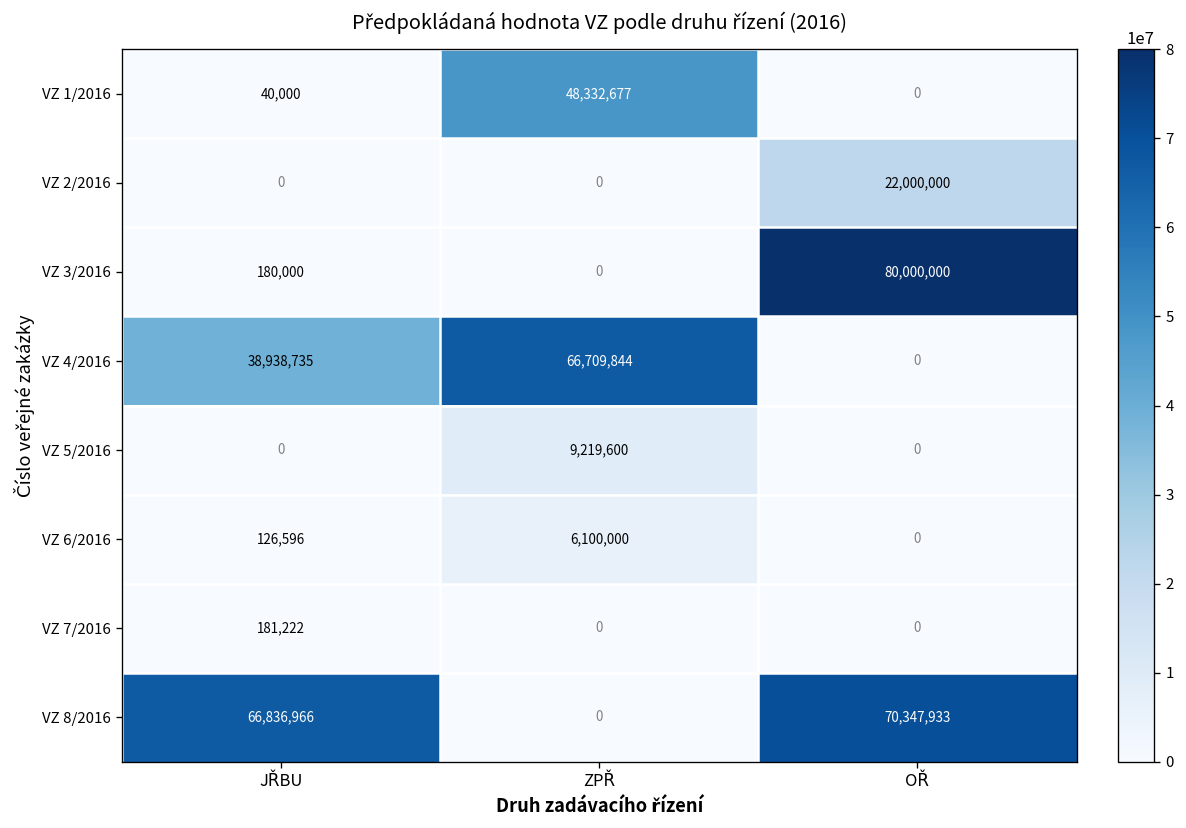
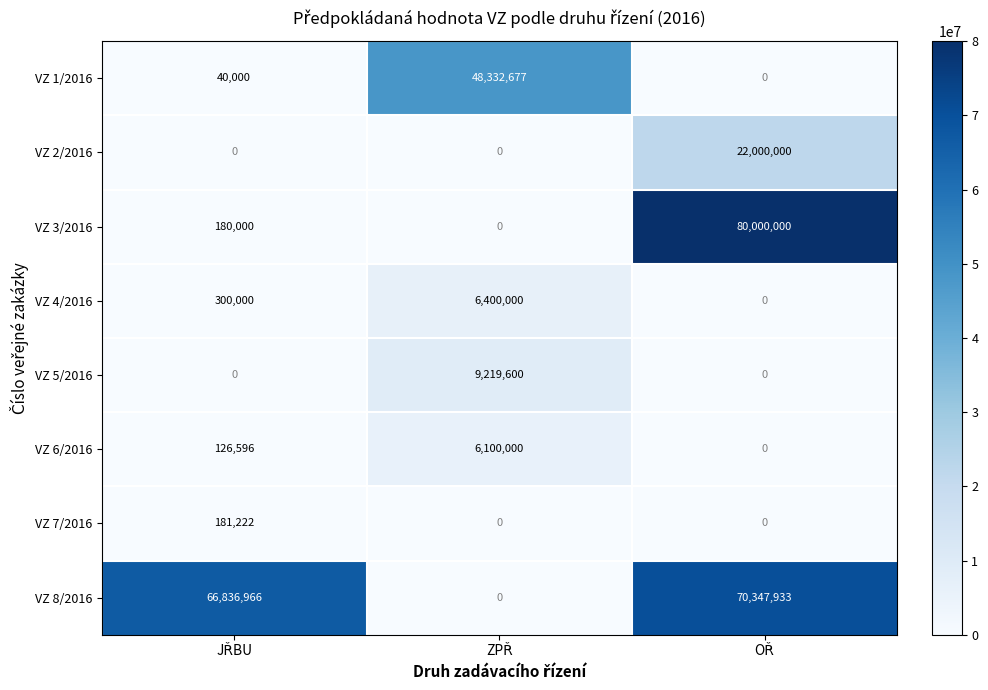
VZ 4/2016, JŘBU: 38,938,735 -> 300,000
VZ 4/2016, ZPŘ: 66,709,844 -> 6,400,000
